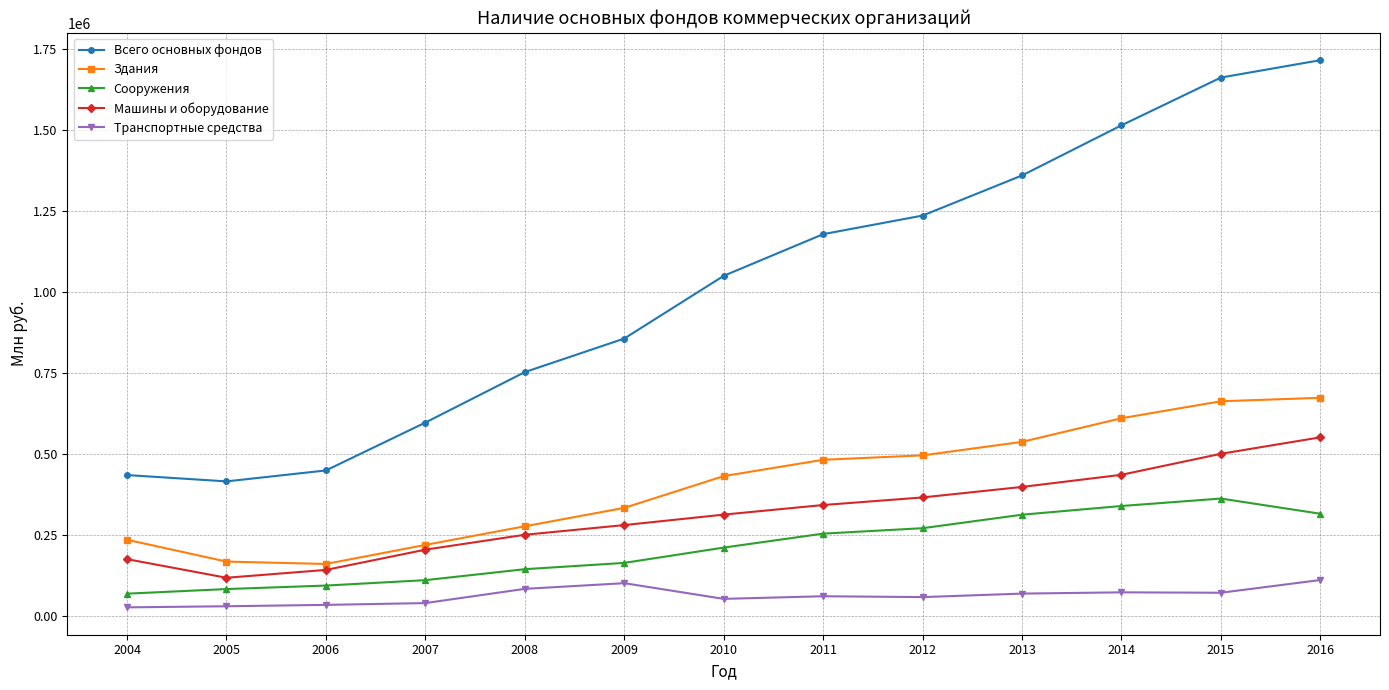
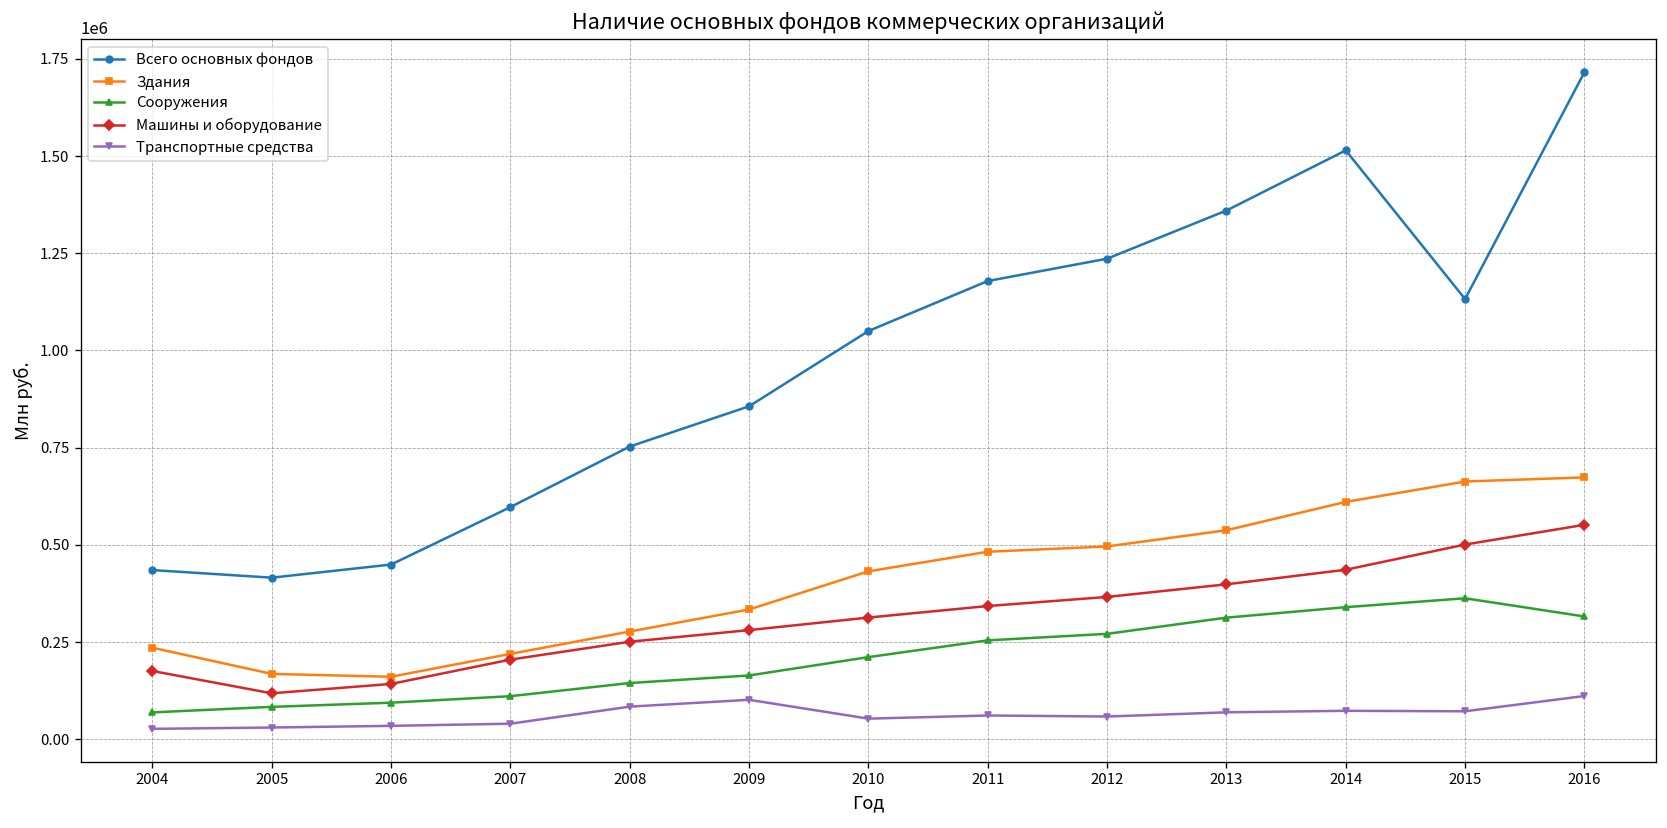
Всего основных фондов, 2015: 1660000 -> 1130000
